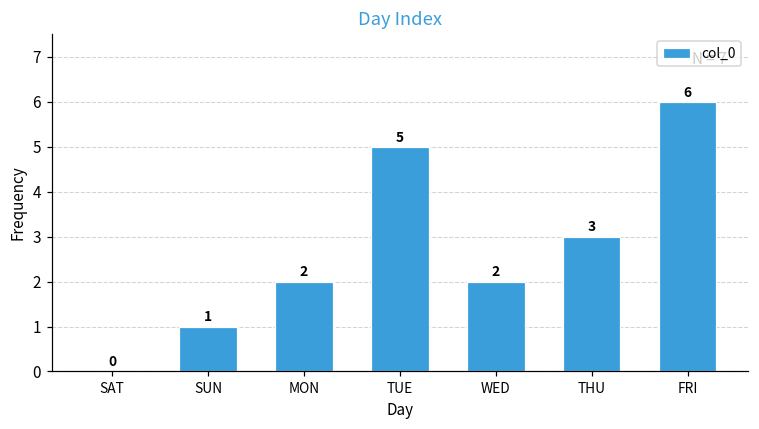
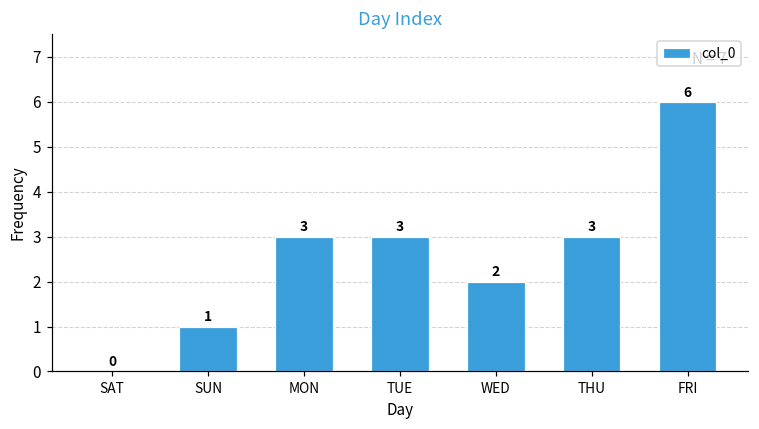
MON: 2 -> 3
TUE: 5 -> 3
